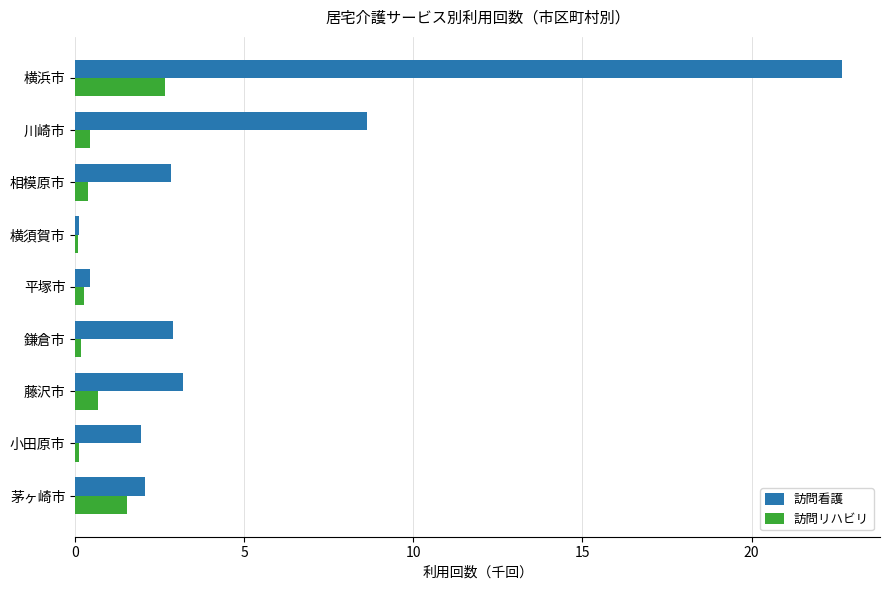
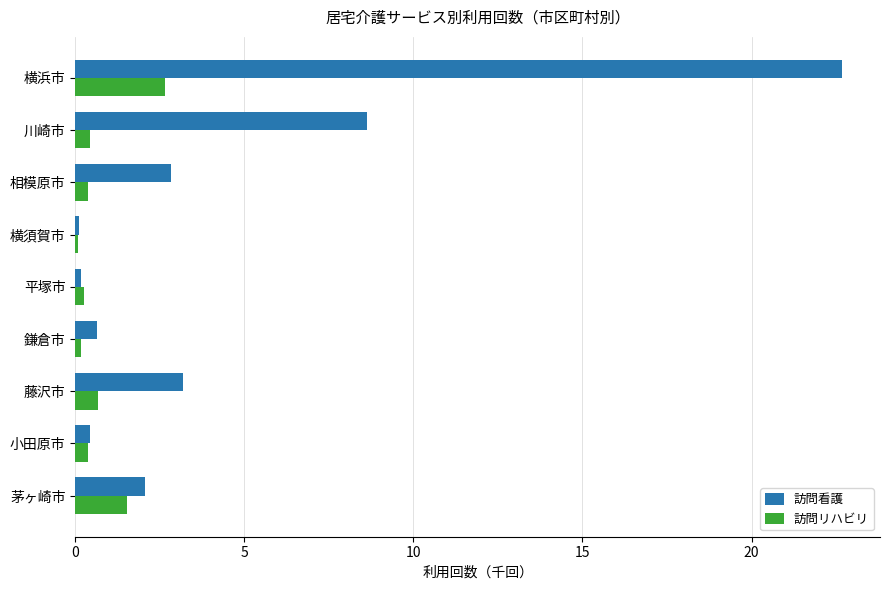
訪問看護, 平塚市: 0.4 -> 0.2
訪問看護, 鎌倉市: 2.9 -> 0.6
訪問看護, 小田原市: 1.9 -> 0.5
訪問リハビリ, 小田原市: 0.1 -> 0.4
